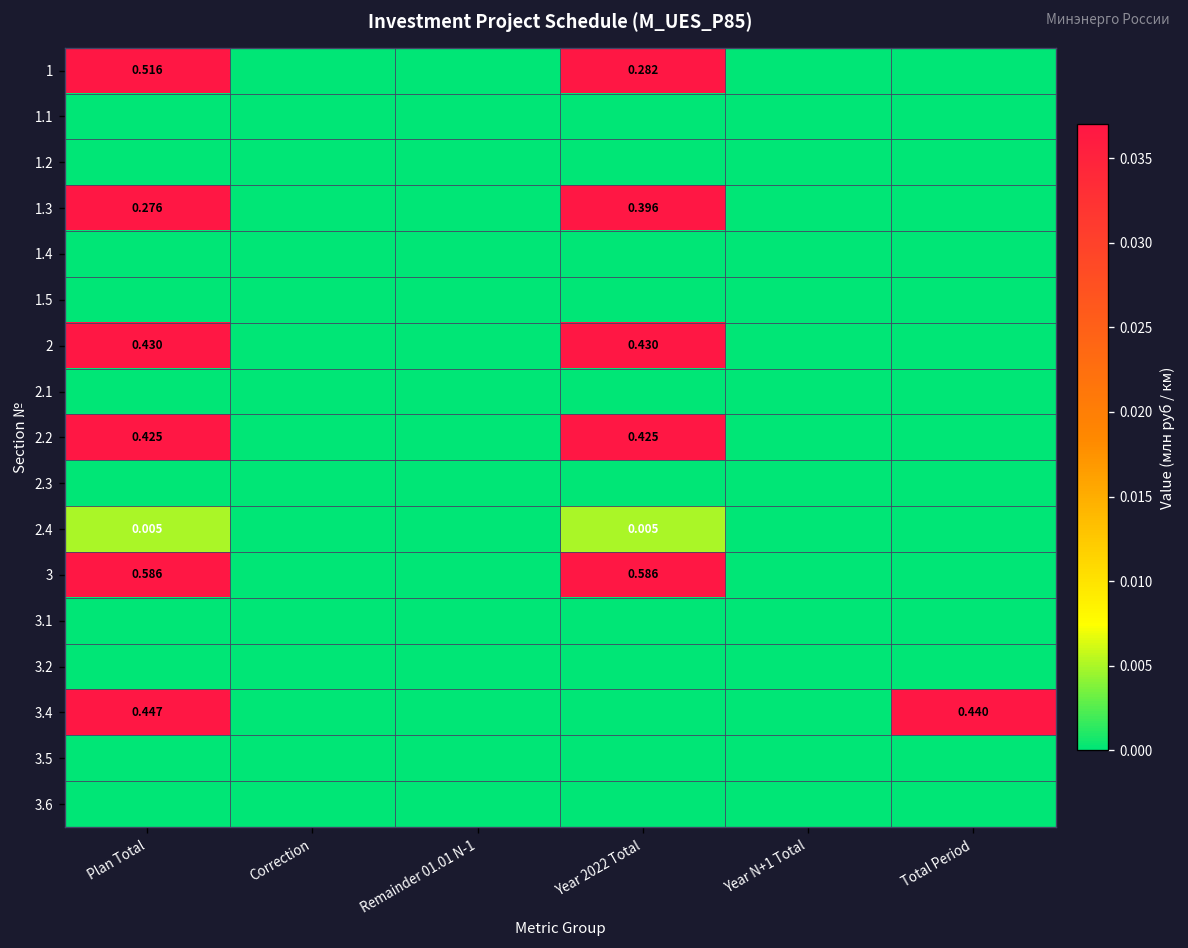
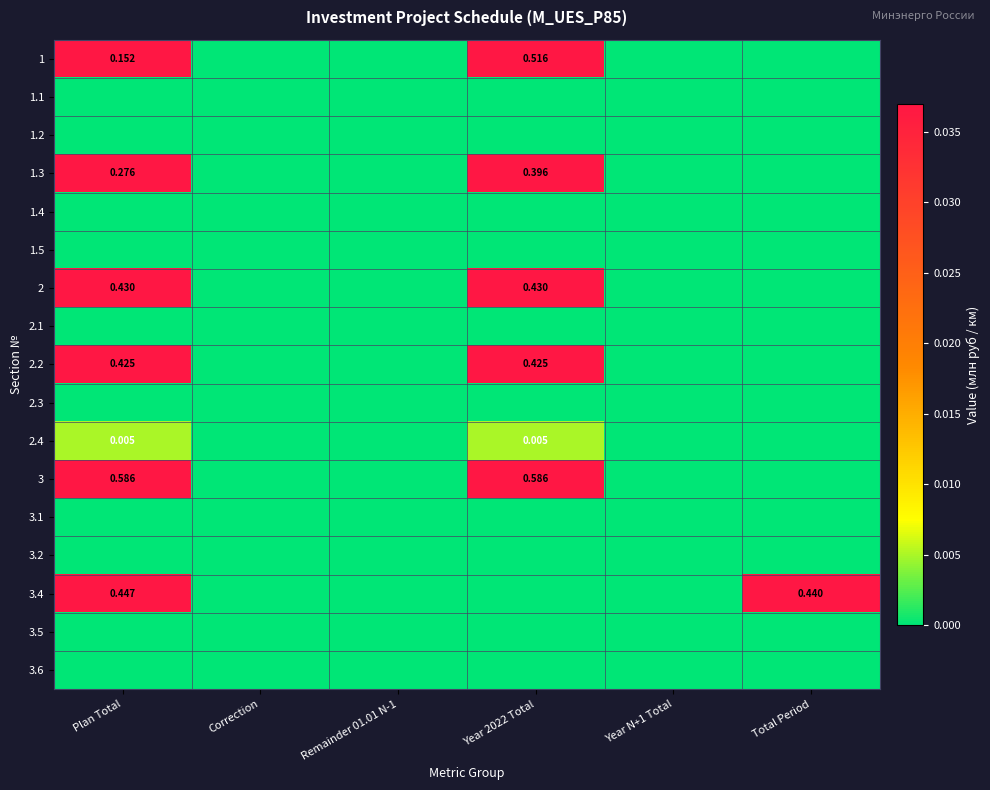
1, Plan Total: 0.516 -> 0.152
1, Year 2022 Total: 0.282 -> 0.516
